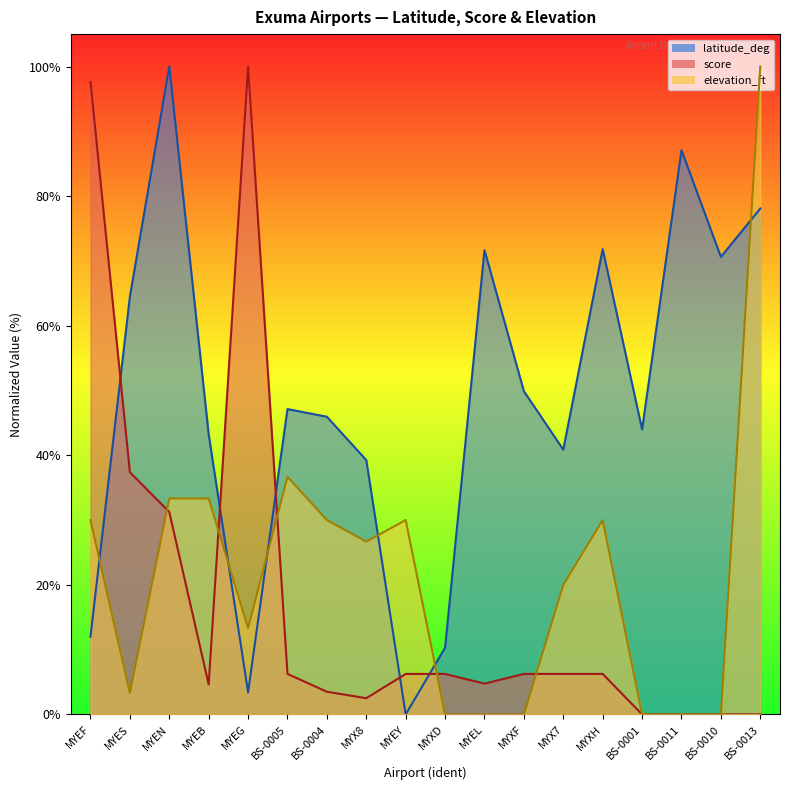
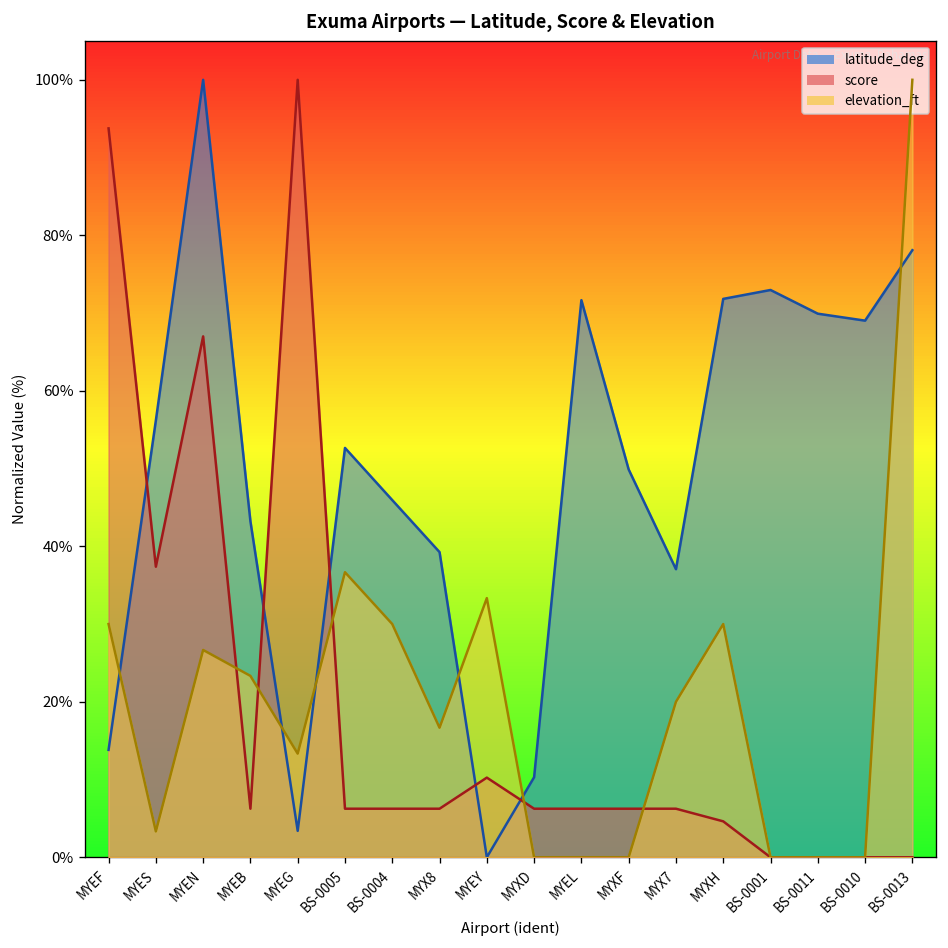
latitude_deg, MYEF: 12% -> 14%
score, MYEF: 98% -> 94%
latitude_deg, MYES: 64% -> 56%
score, MYEN: 31% -> 67%
elevation_ft, MYEN: 33% -> 27%
score, MYEB: 5% -> 6%
elevation_ft, MYEB: 33% -> 23%
latitude_deg, BS-0005: 47% -> 53%
score, BS-0004: 3% -> 6%
score, MYX8: 2% -> 6%
elevation_ft, MYX8: 27% -> 17%
score, MYEY: 6% -> 10%
elevation_ft, MYEY: 30% -> 33%
score, MYEL: 5% -> 6%
latitude_deg, MYX7: 41% -> 37%
score, MYXH: 6% -> 5%
latitude_deg, BS-0001: 44% -> 73%
latitude_deg, BS-0011: 87% -> 70%
latitude_deg, BS-0010: 71% -> 69%
